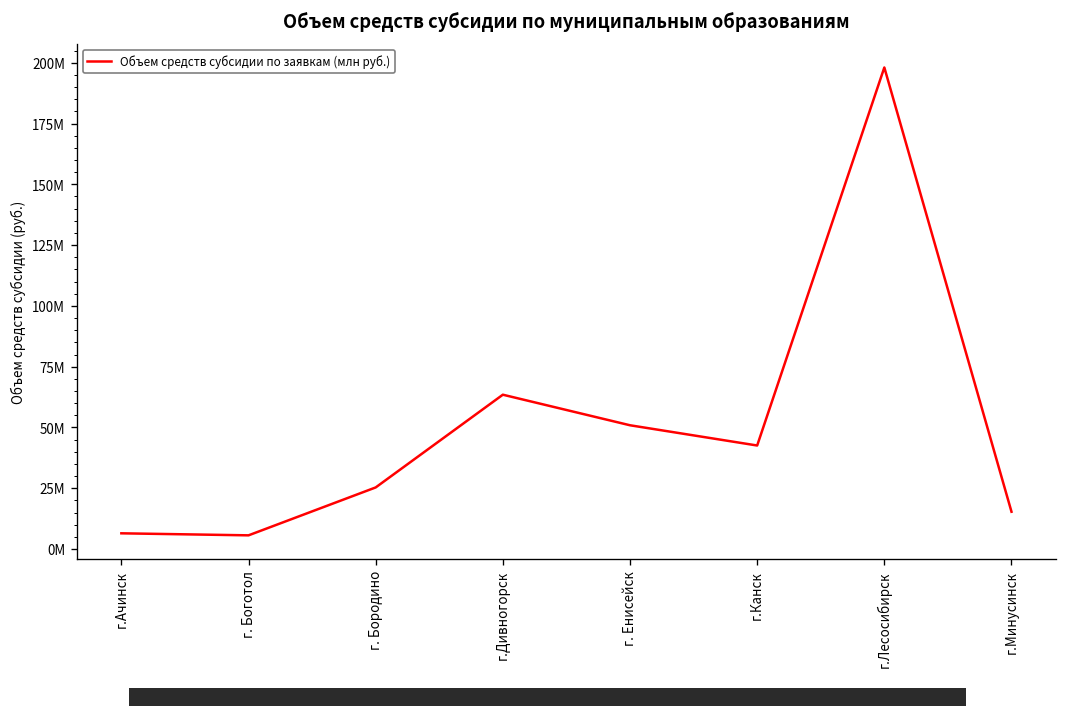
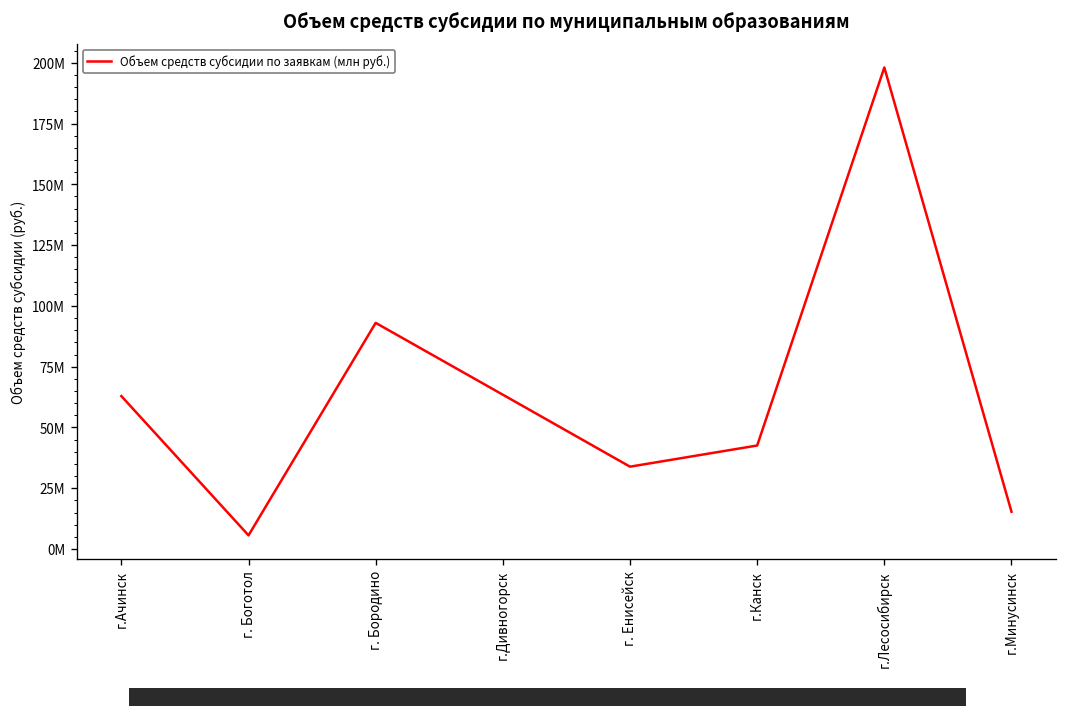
г.Ачинск: 6000000 -> 63000000
г. Бородино: 25000000 -> 93000000
г. Енисейск: 51000000 -> 34000000
